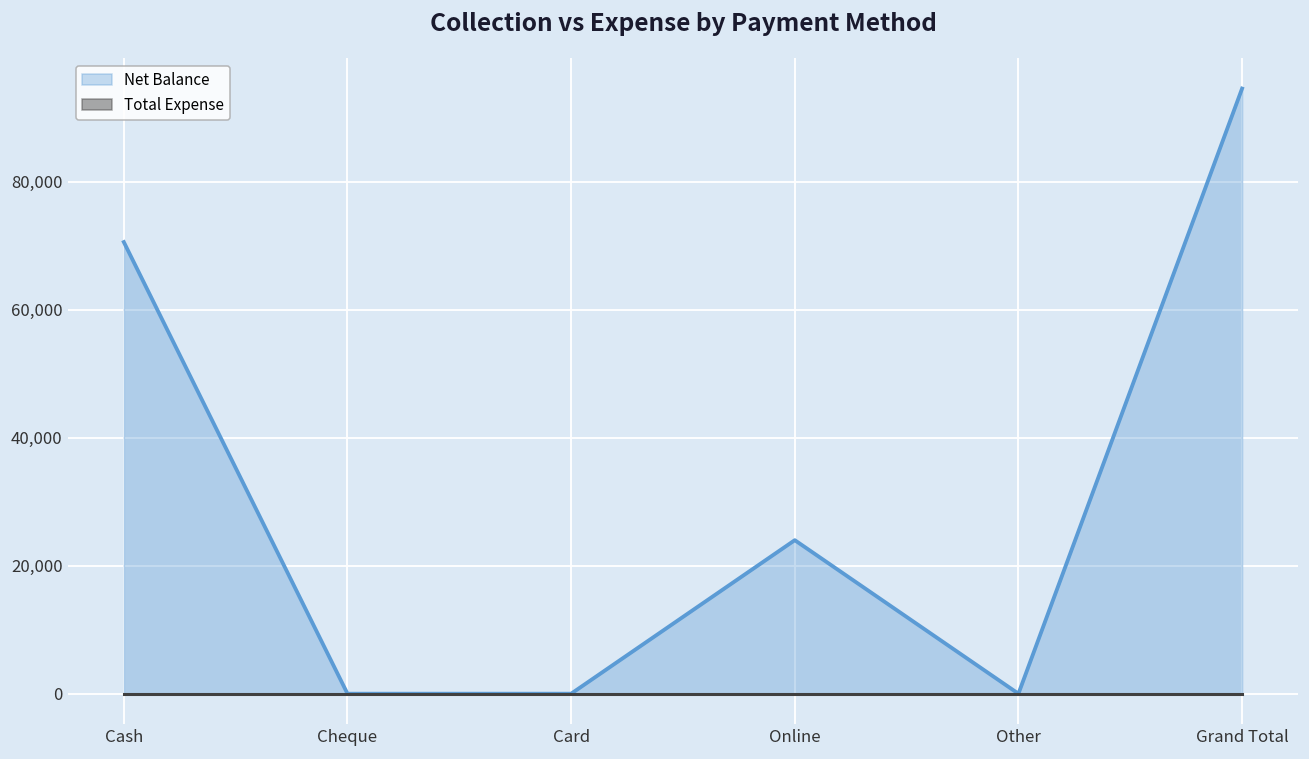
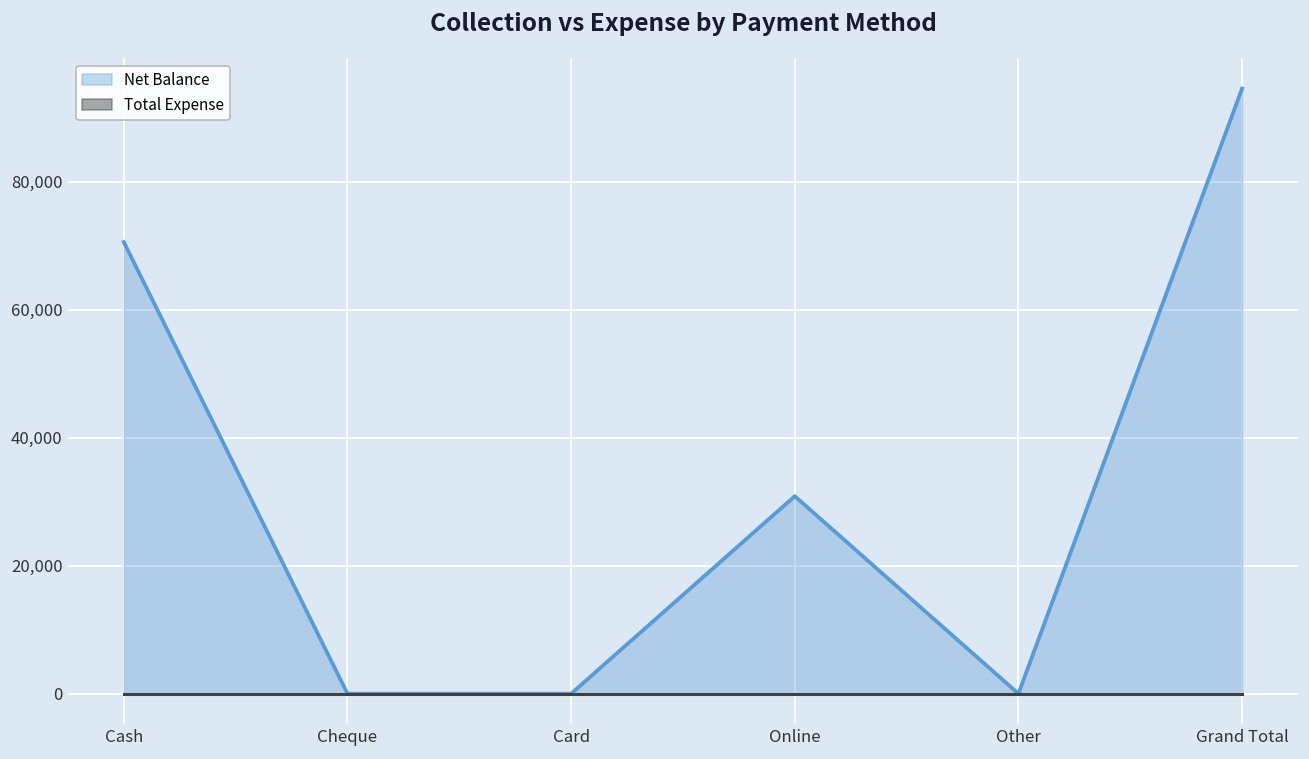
Net Balance, Online: 24,000 -> 31,000
